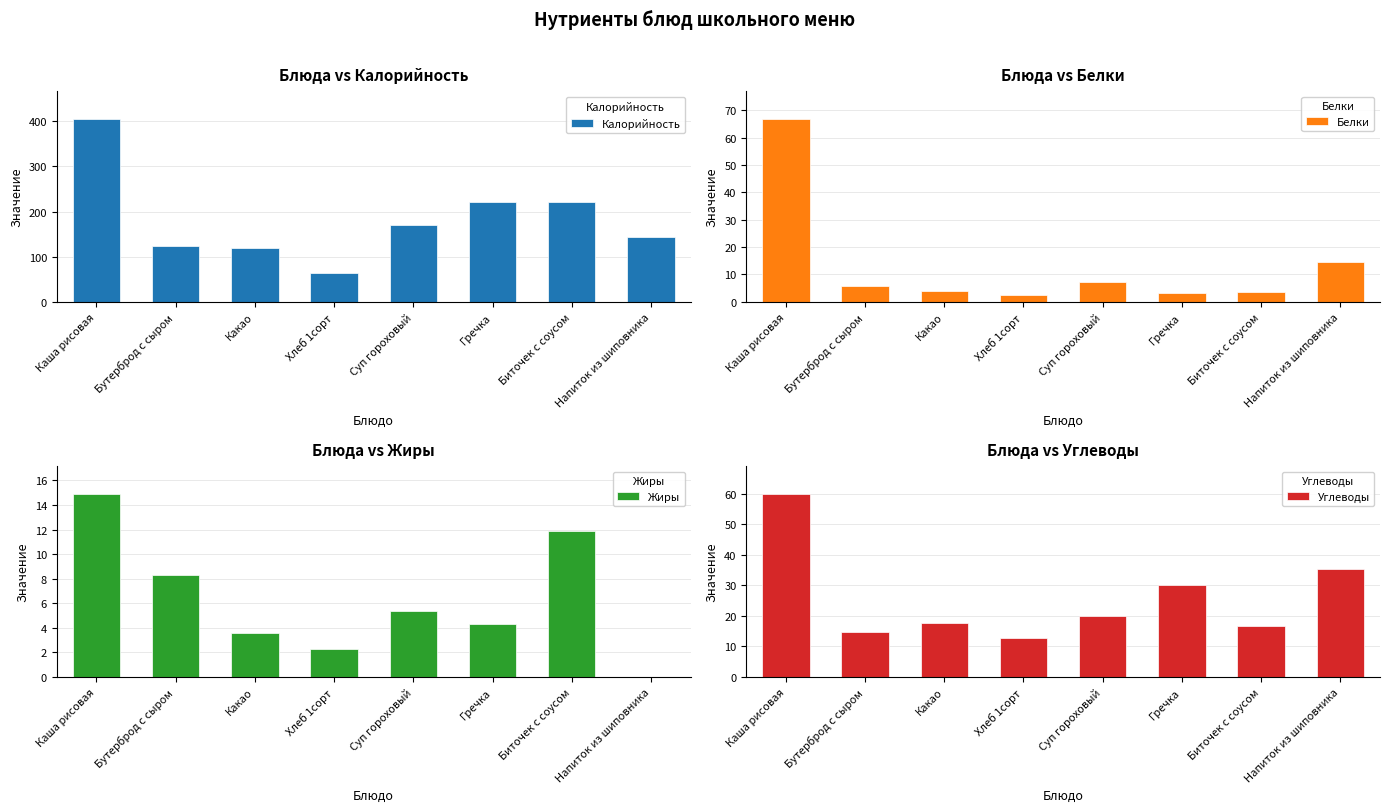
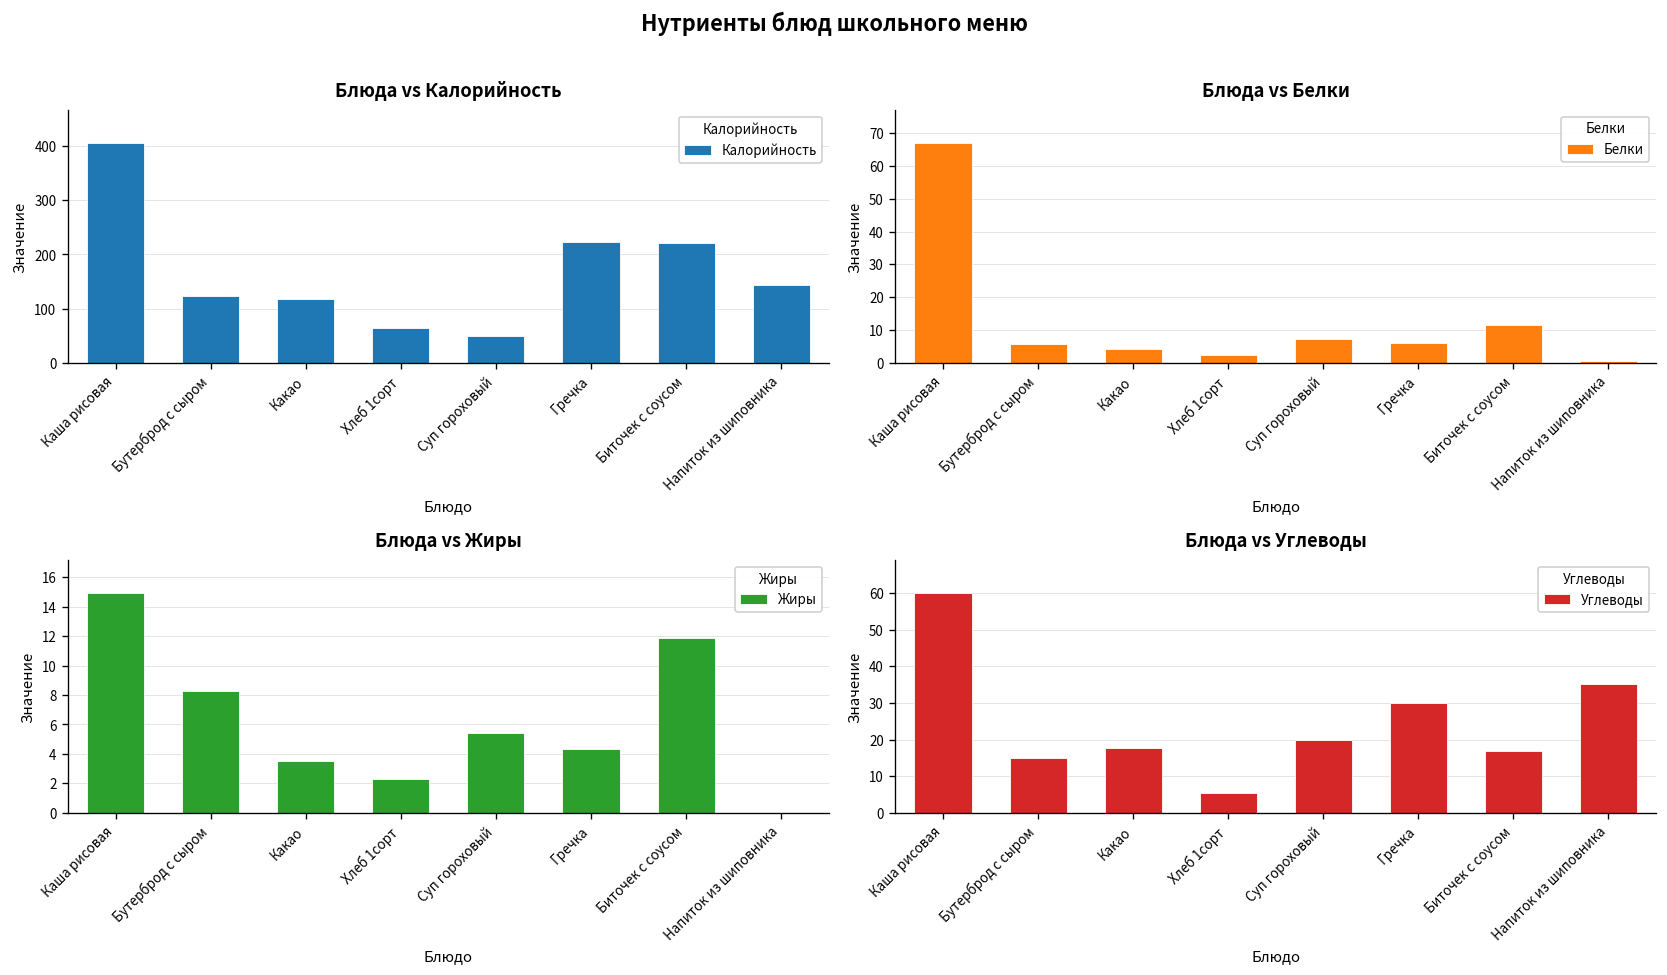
Блюда vs Калорийность, Суп гороховый: 170 -> 50
Блюда vs Белки, Гречка: 3 -> 6
Блюда vs Белки, Биточек с соусом: 4 -> 12
Блюда vs Белки, Напиток из шиповника: 15 -> 1
Блюда vs Углеводы, Хлеб 1сорт: 13 -> 5
